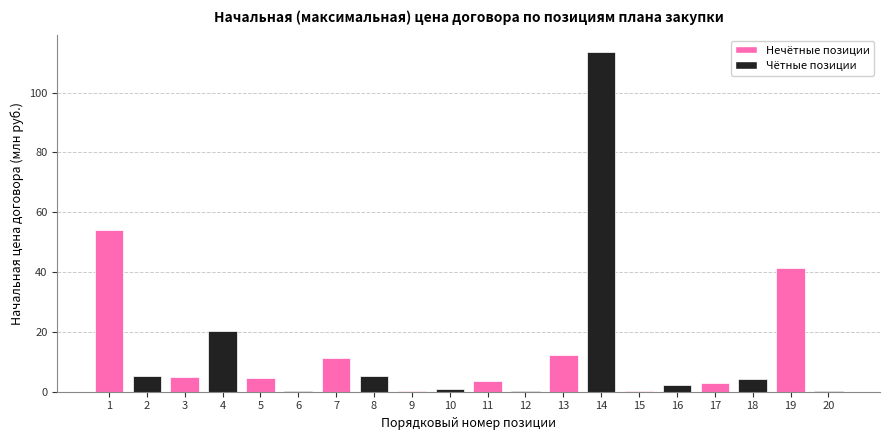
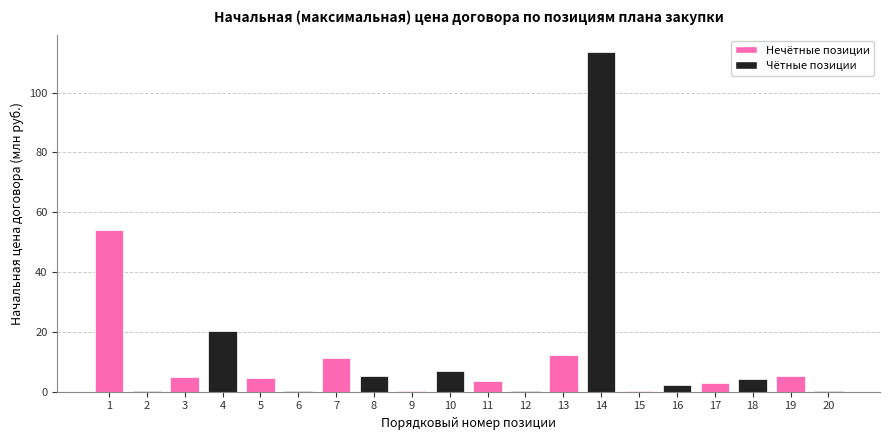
2: 5 -> 0
10: 1 -> 7
19: 41 -> 5
